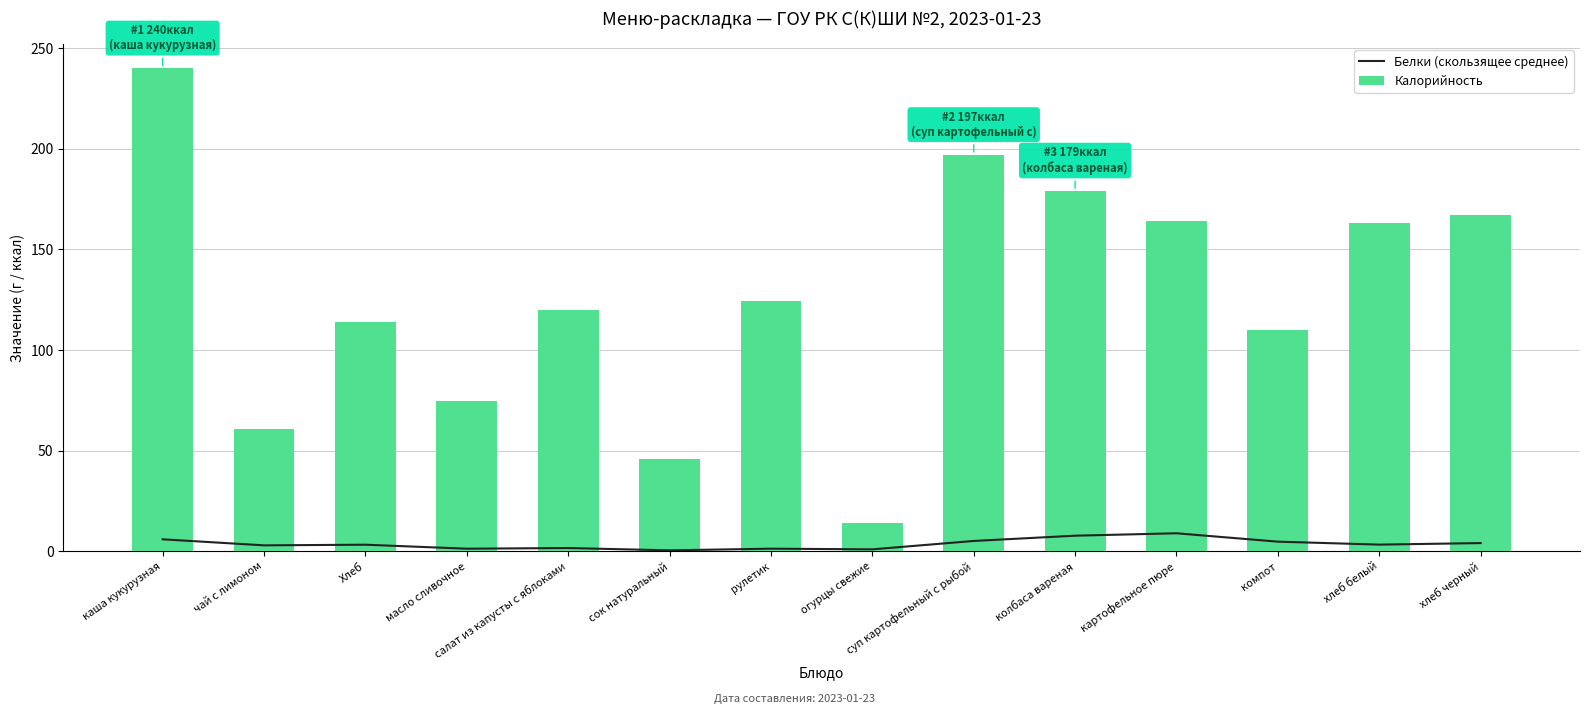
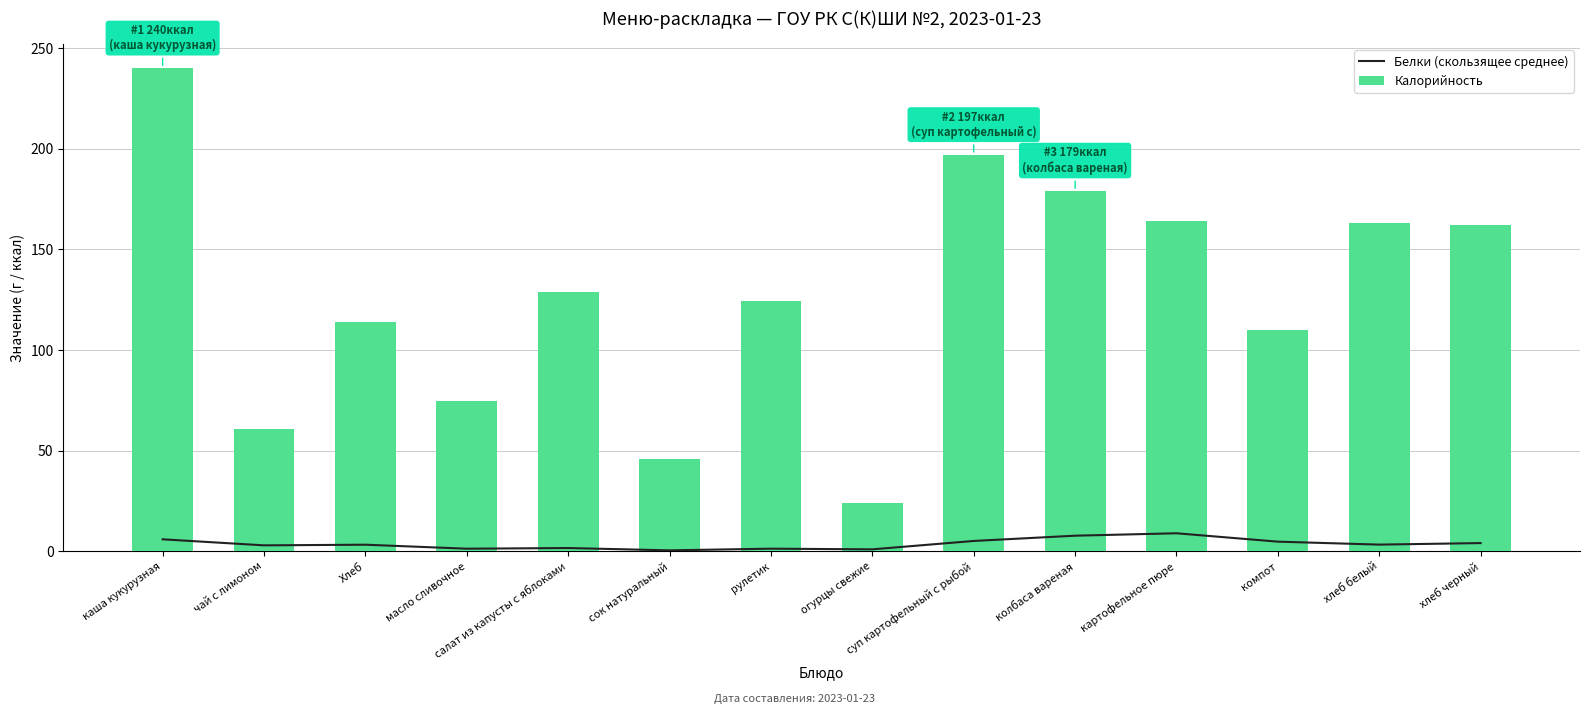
Калорийность, салат из капусты с яблоками: 120 -> 129
Калорийность, огурцы свежие: 14 -> 24
Калорийность, хлеб черный: 167 -> 162
